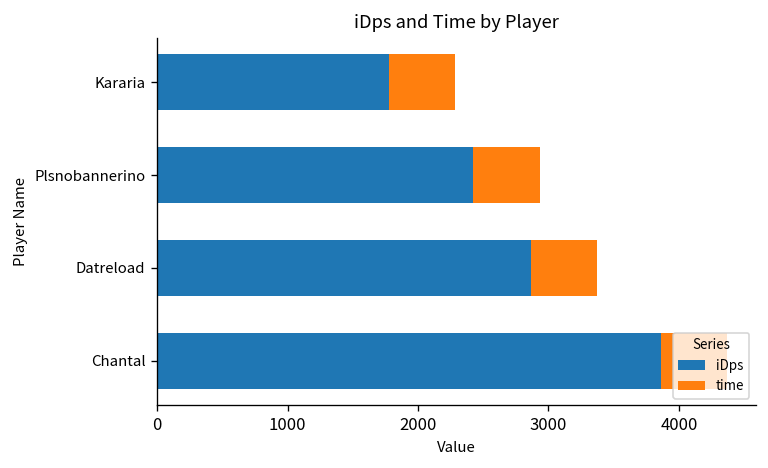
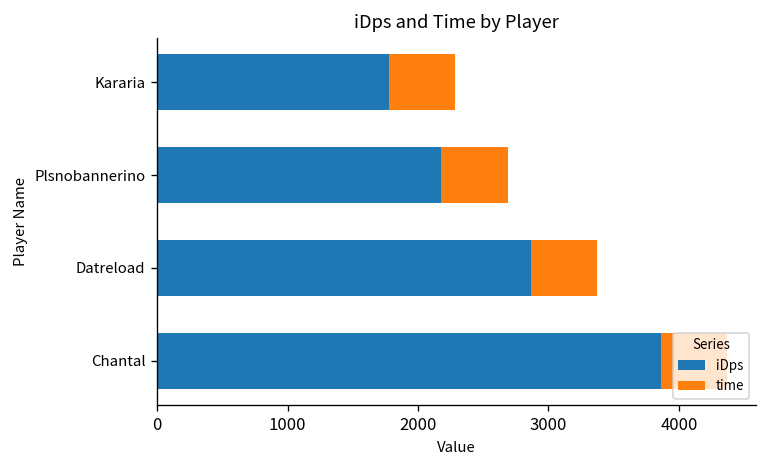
iDps, Plsnobannerino: 2420 -> 2180
